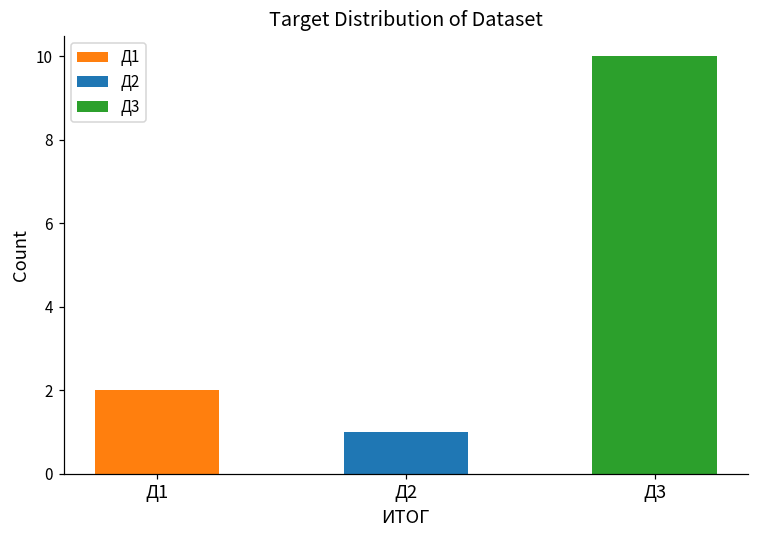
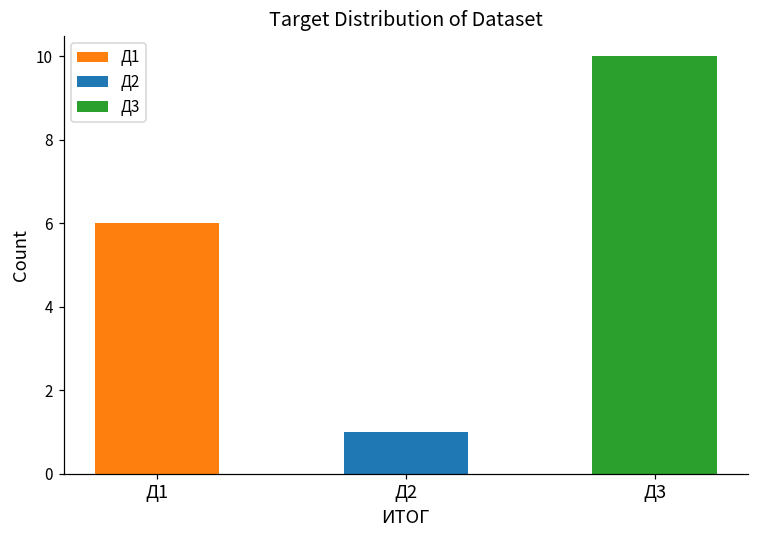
Д1: 2 -> 6
